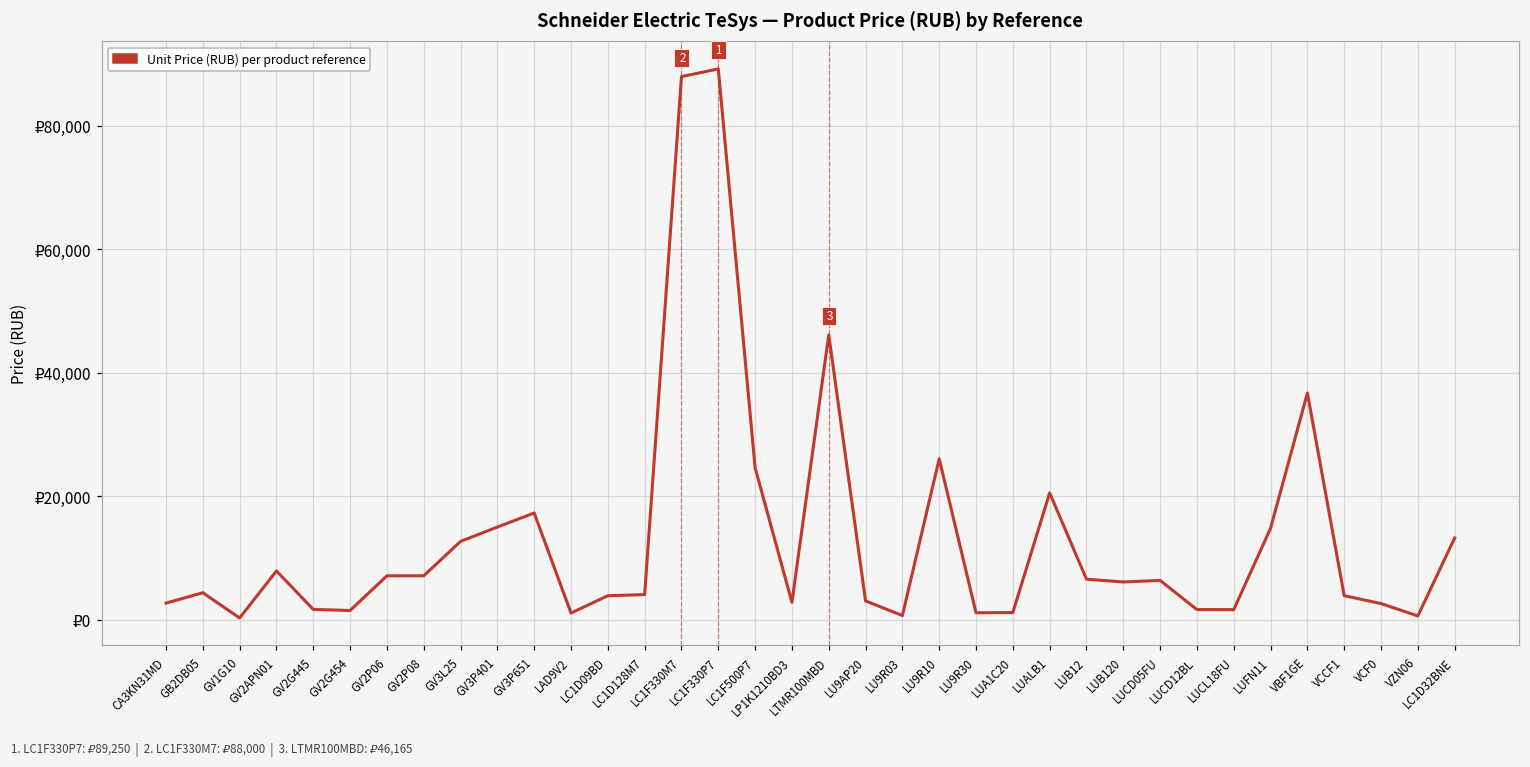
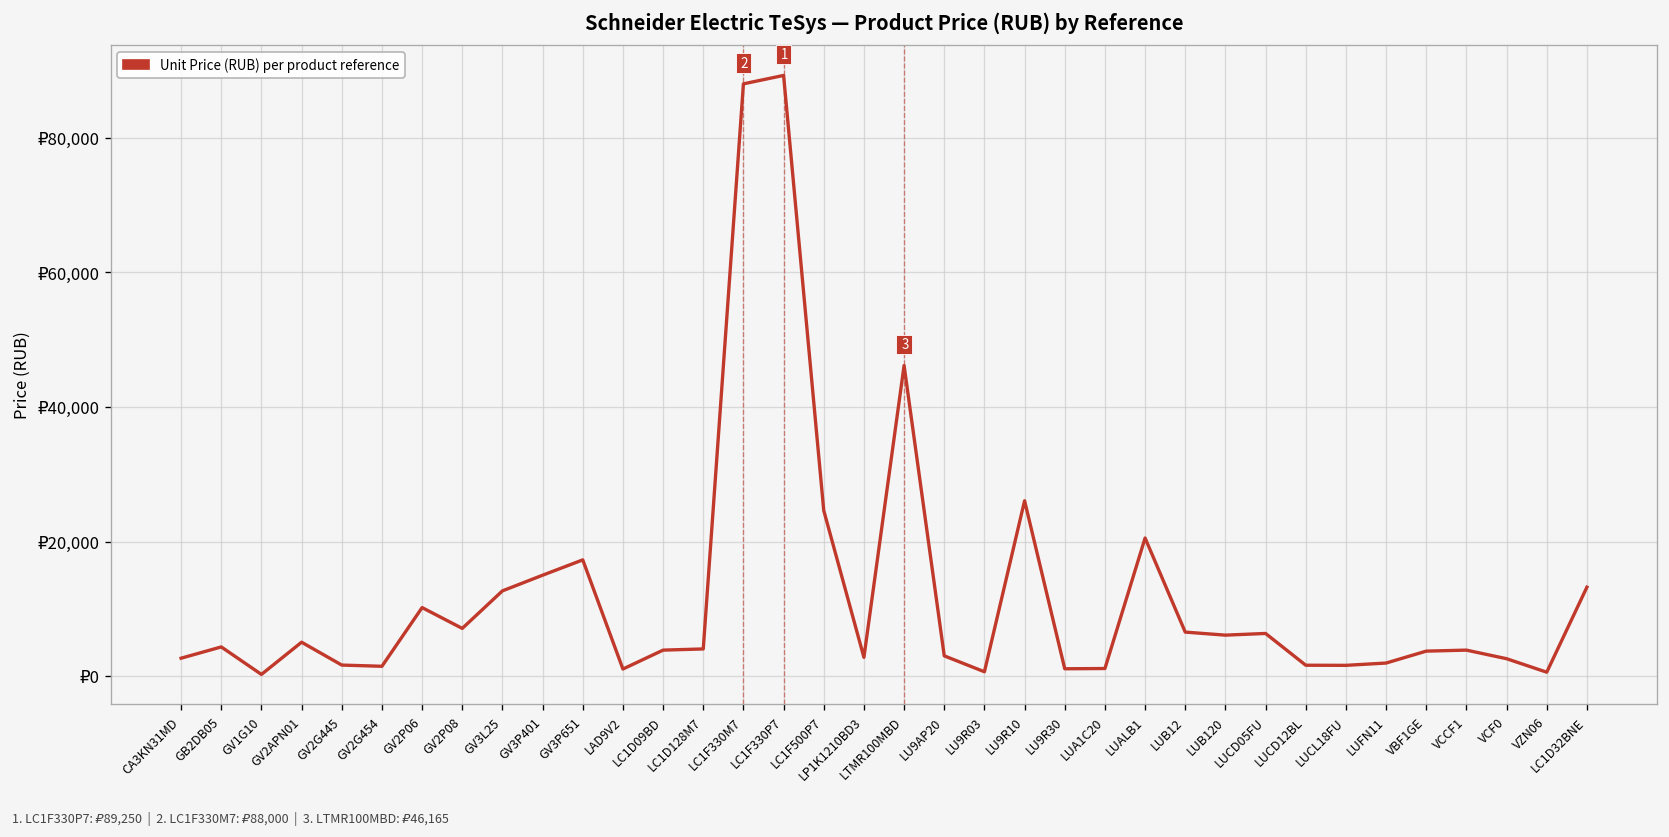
GV2APN01: ₽8,000 -> ₽5,000
GV2P06: ₽7,000 -> ₽10,000
LUFN11: ₽15,000 -> ₽2,000
VBF1GE: ₽37,000 -> ₽4,000
